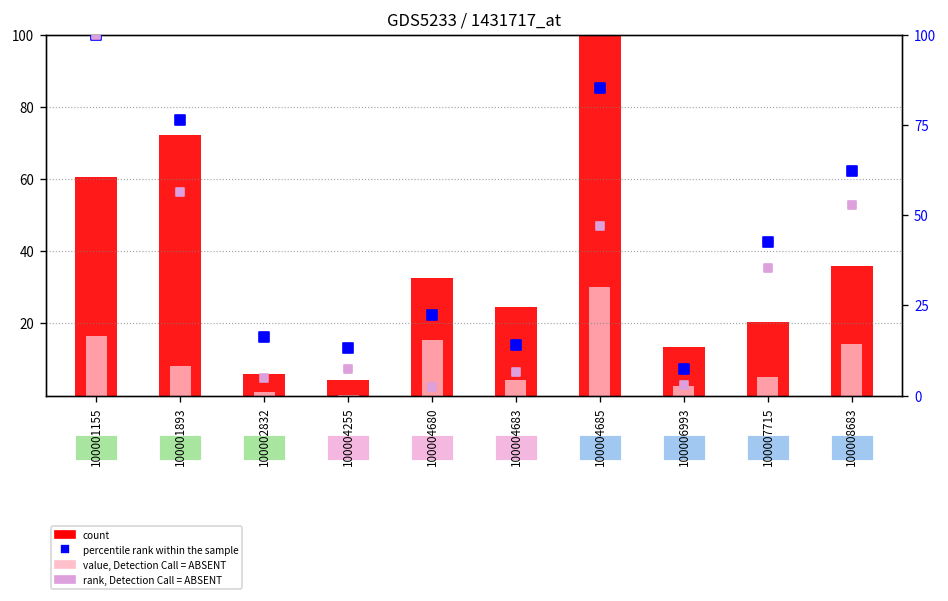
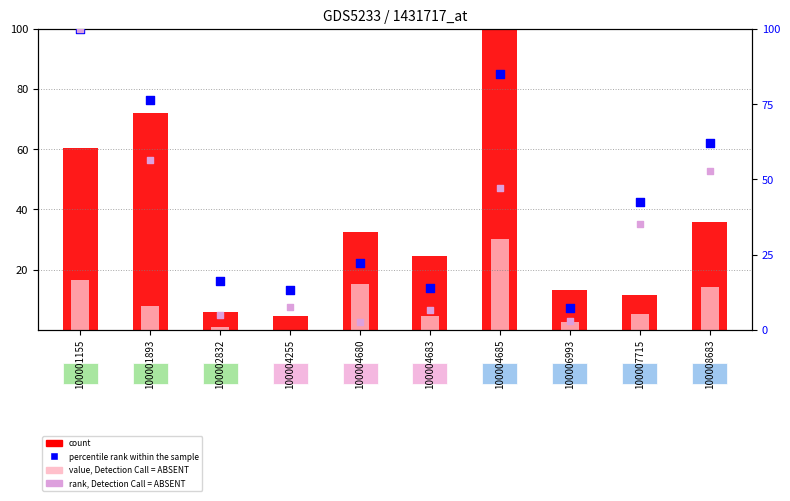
count, 100007715: 20 -> 12
